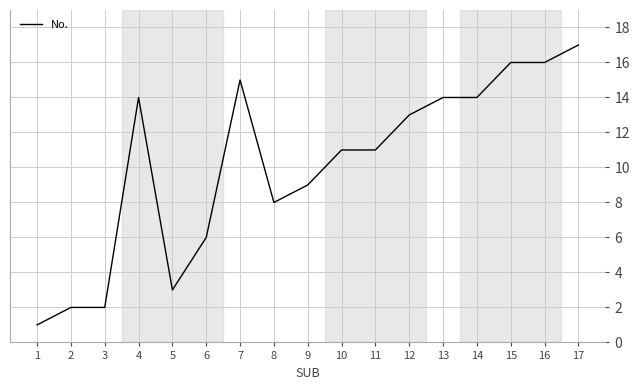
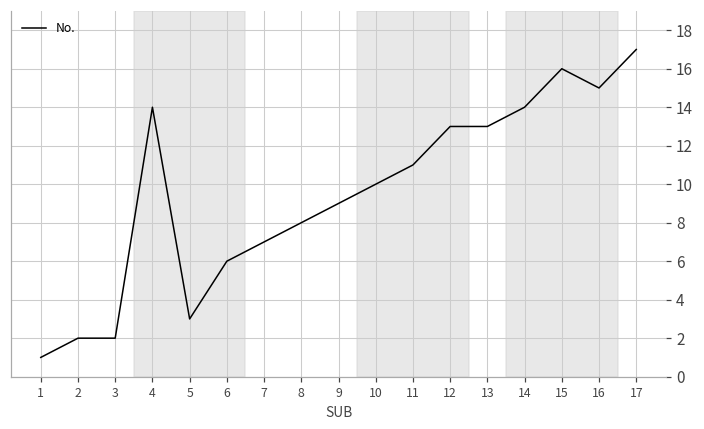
7: 15 -> 7
10: 11 -> 10
13: 14 -> 13
16: 16 -> 15
